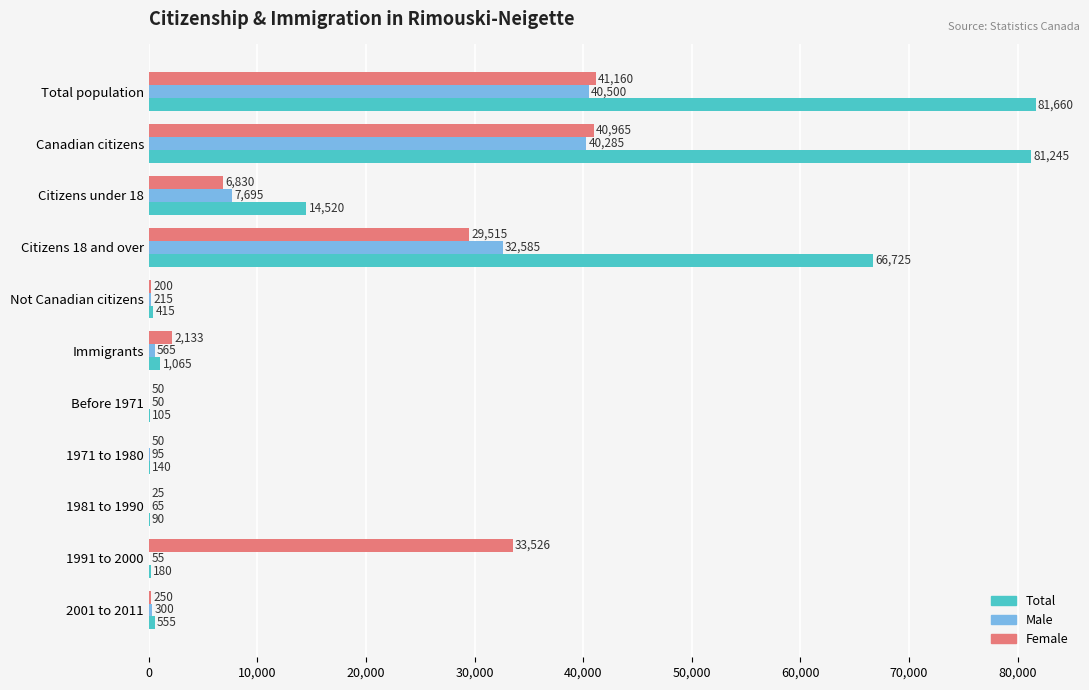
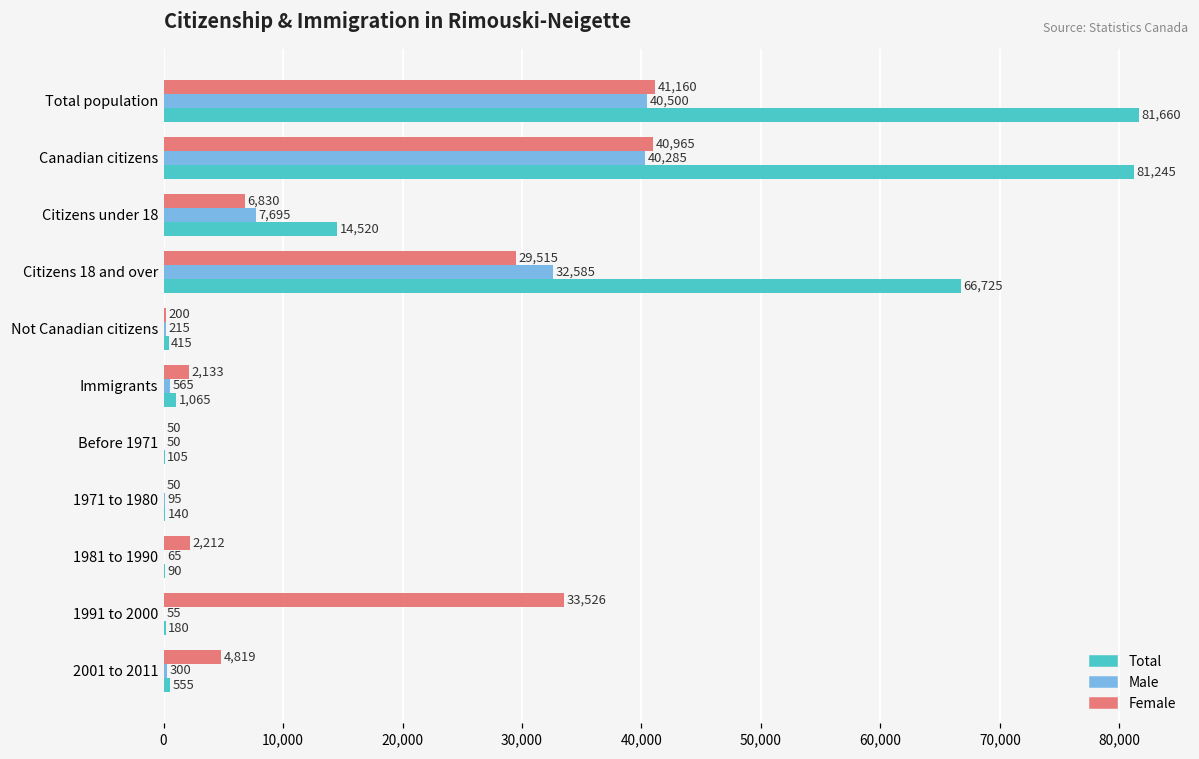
Female, 1981 to 1990: 25 -> 2,212
Female, 2001 to 2011: 250 -> 4,819
